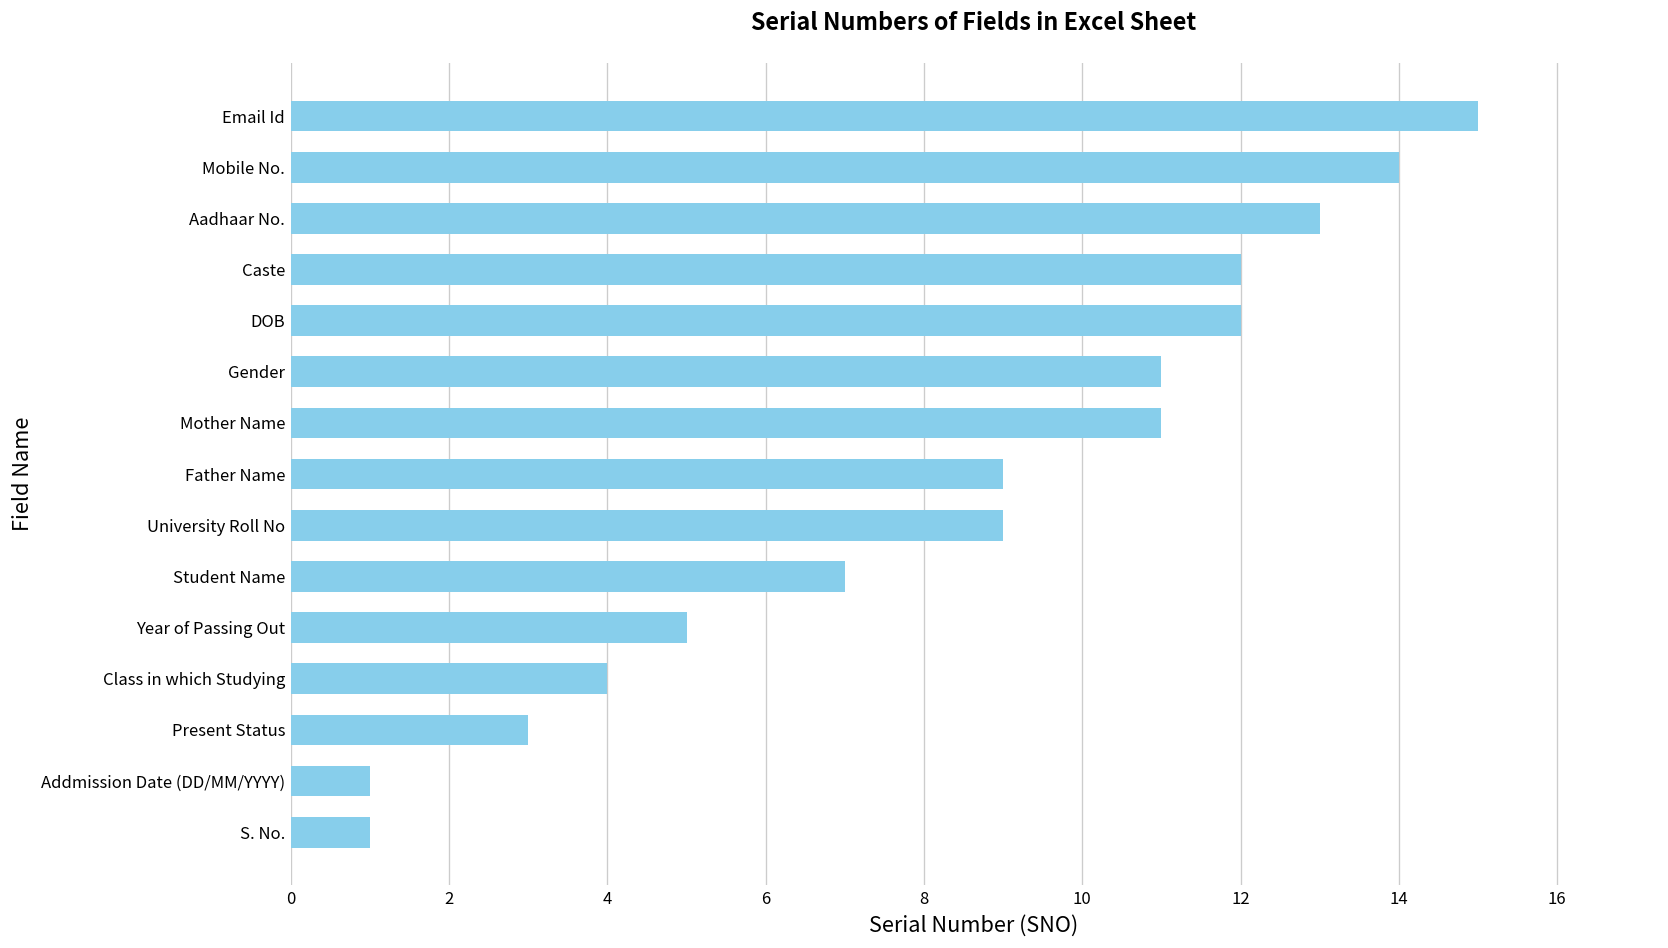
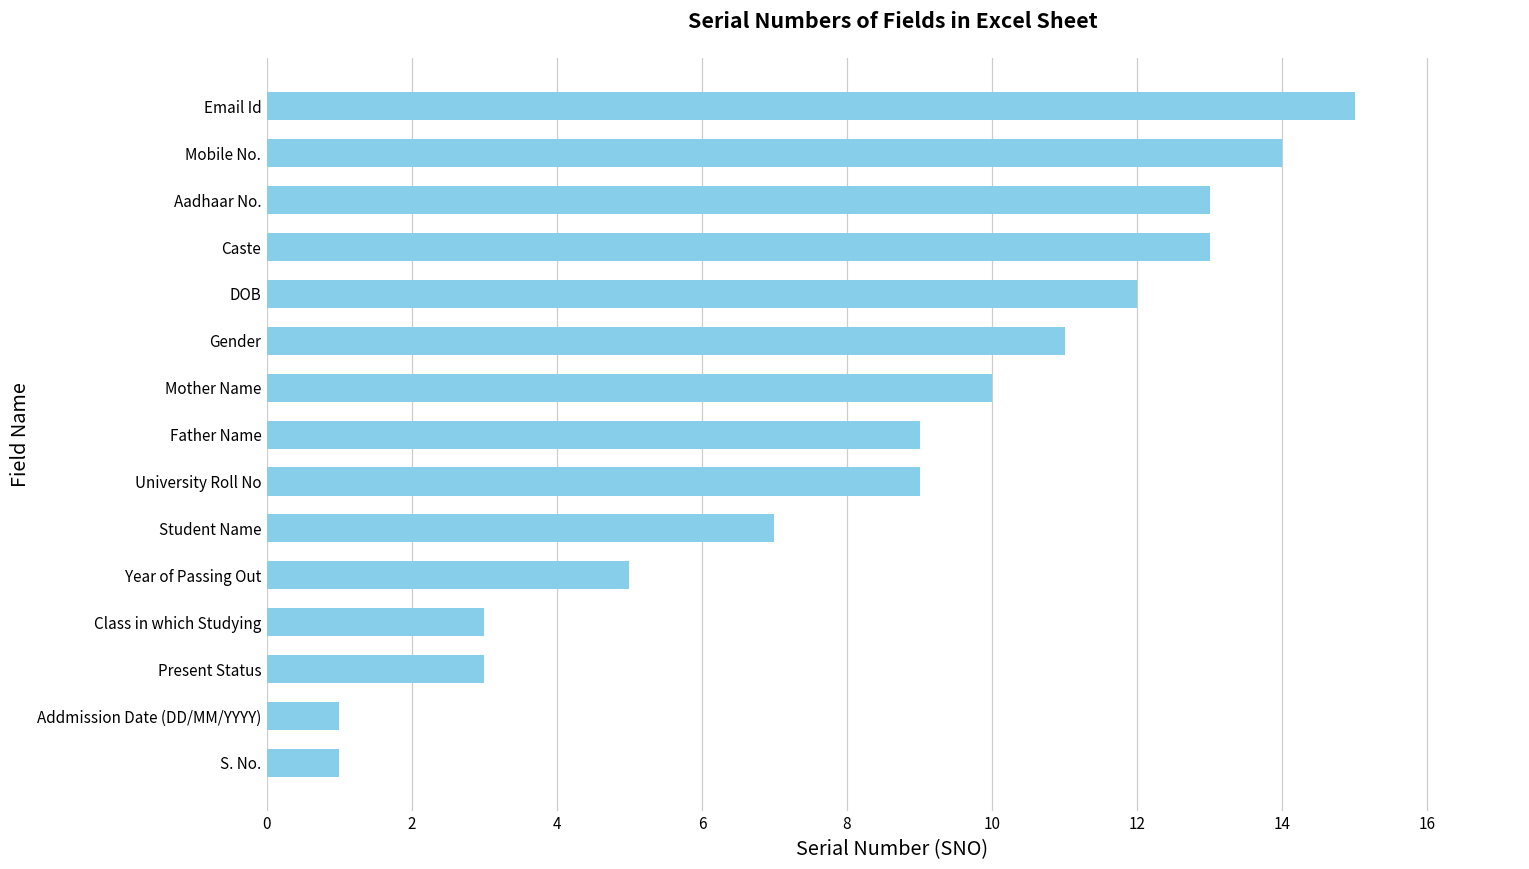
Caste: 12 -> 13
Mother Name: 11 -> 10
Class in which Studying: 4 -> 3
